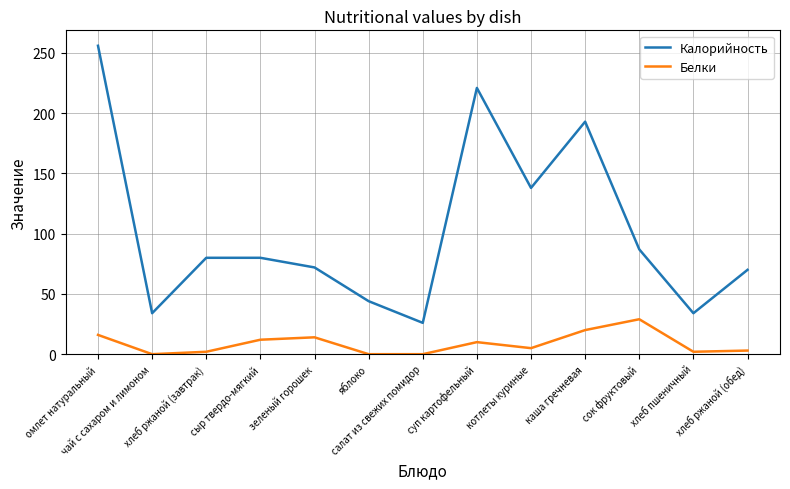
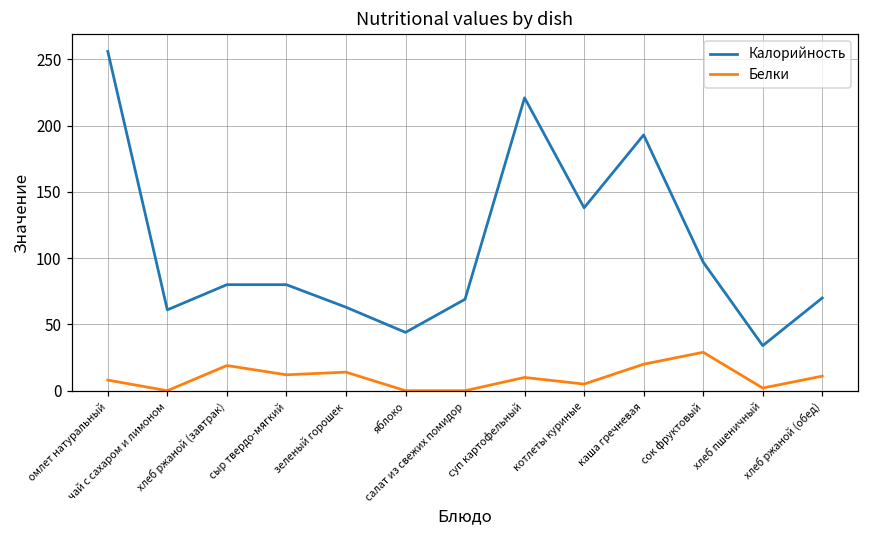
Белки, омлет натуральный: 16 -> 8
Калорийность, чай с сахаром и лимоном: 34 -> 61
Белки, хлеб ржаной (завтрак): 2 -> 19
Калорийность, зеленый горошек: 72 -> 63
Калорийность, салат из свежих помидор: 26 -> 69
Калорийность, сок фруктовый: 87 -> 97
Белки, хлеб ржаной (обед): 3 -> 11
